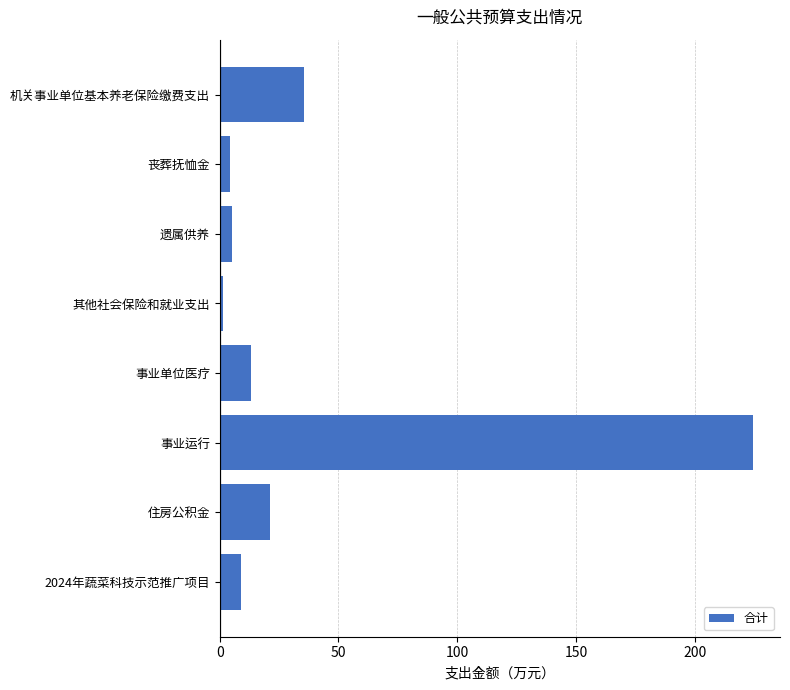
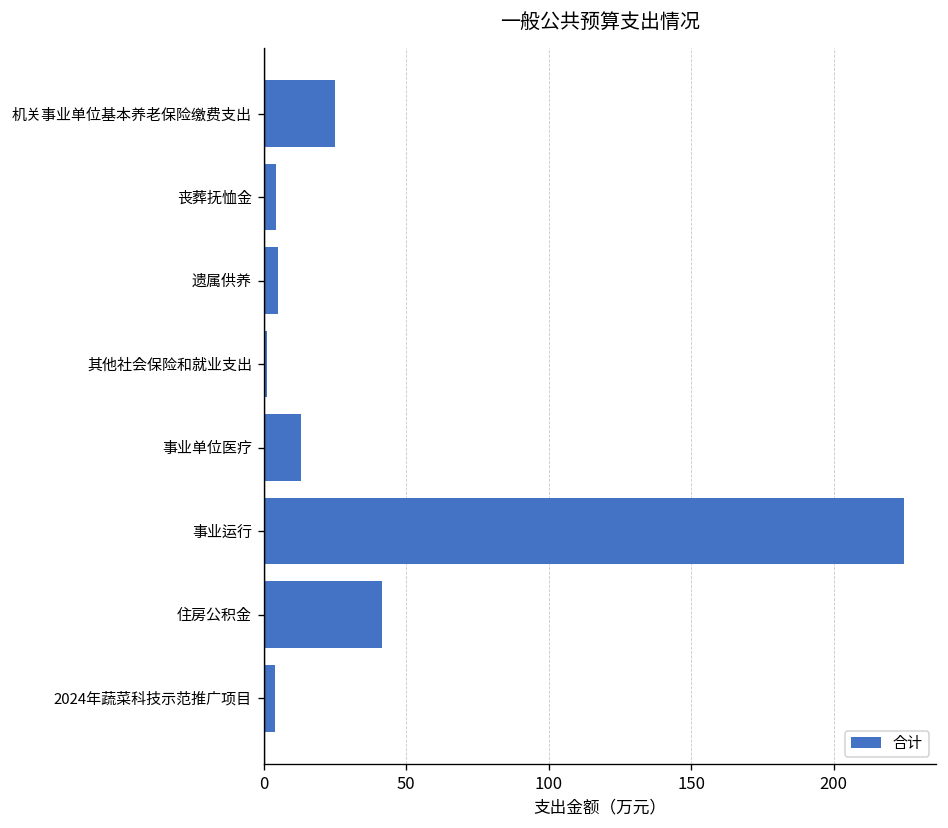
机关事业单位基本养老保险缴费支出: 35 -> 25
住房公积金: 21 -> 41
2024年蔬菜科技示范推广项目: 9 -> 4
